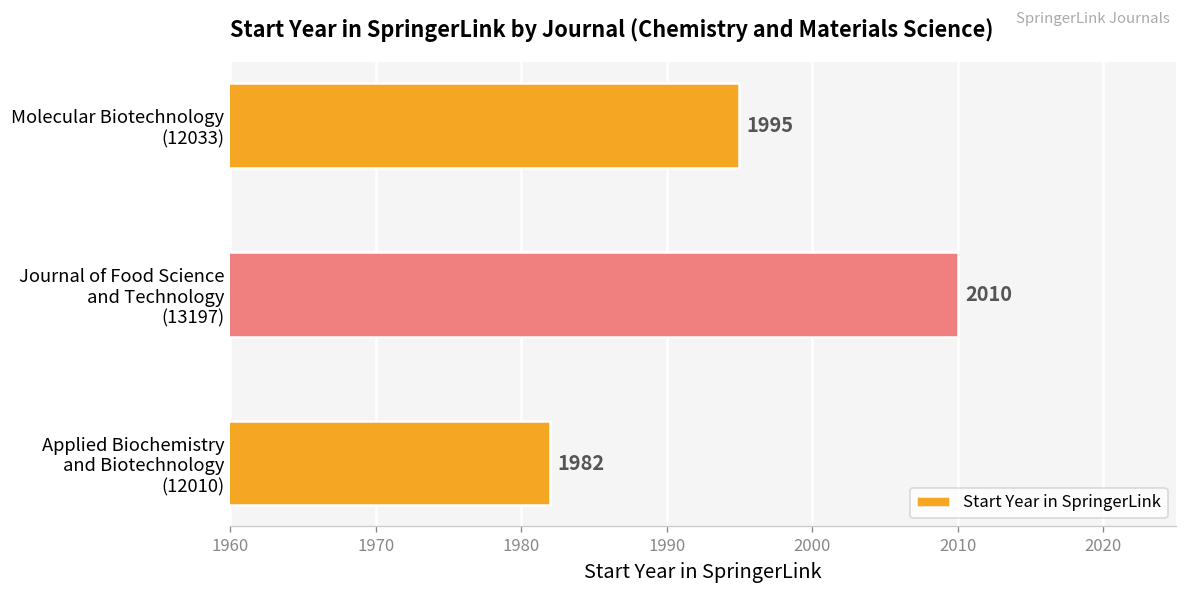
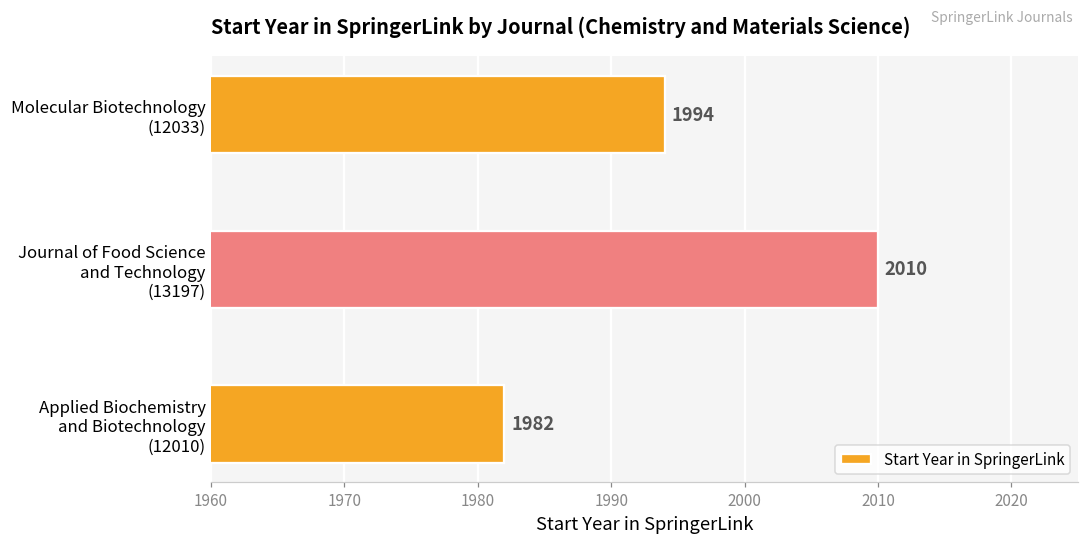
Molecular Biotechnology (12033): 1995 -> 1994
